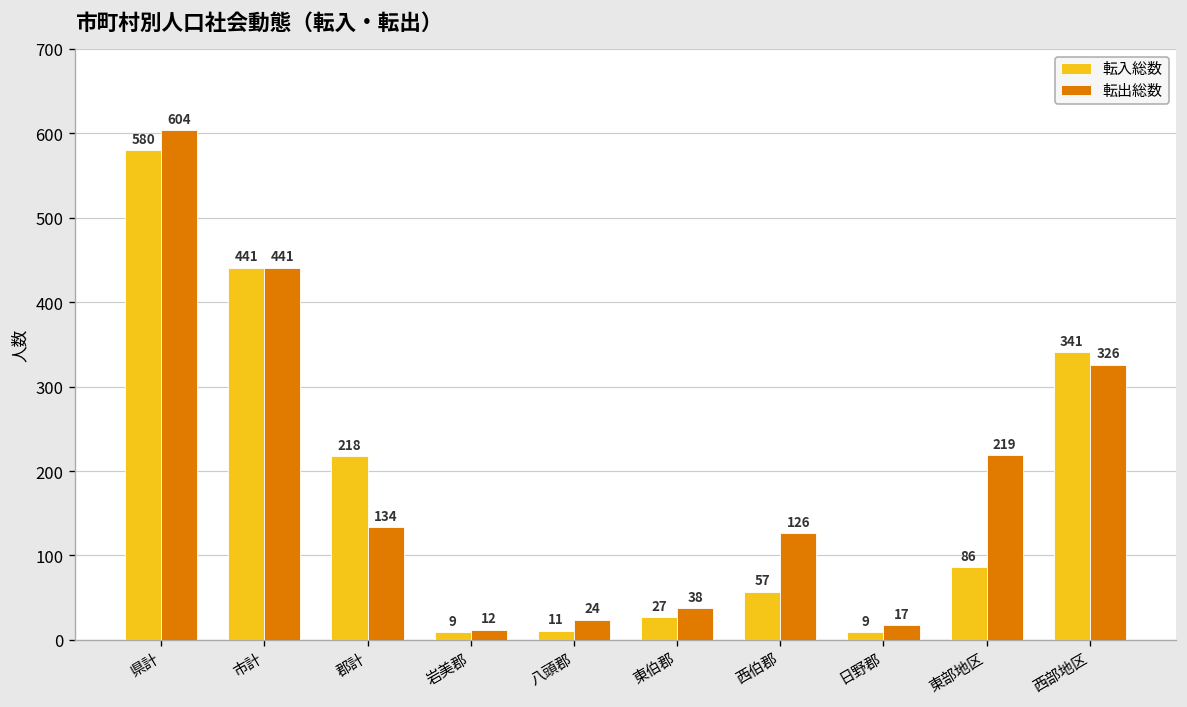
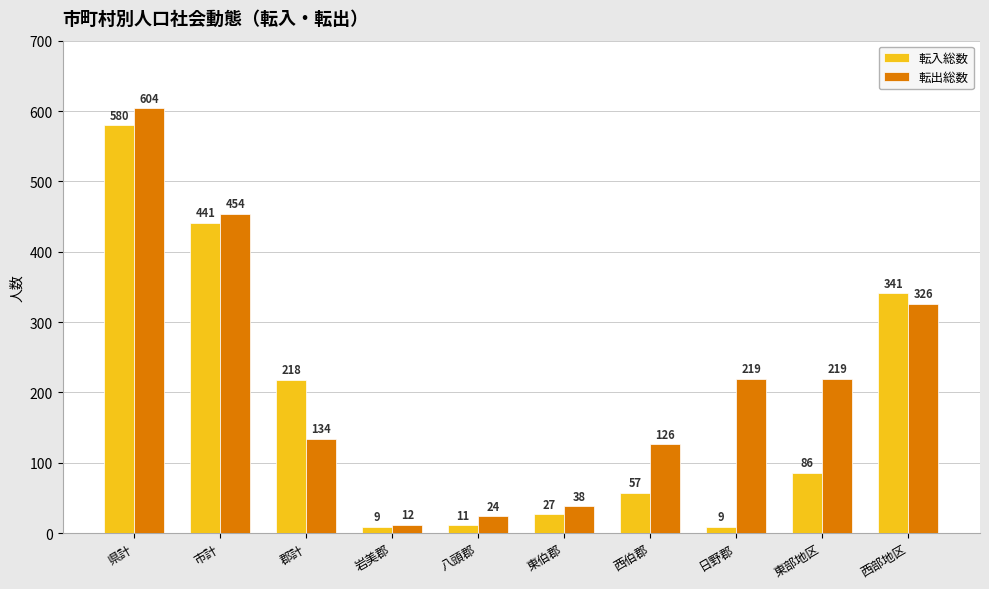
転出総数, 市計: 441 -> 454
転出総数, 日野郡: 17 -> 219
